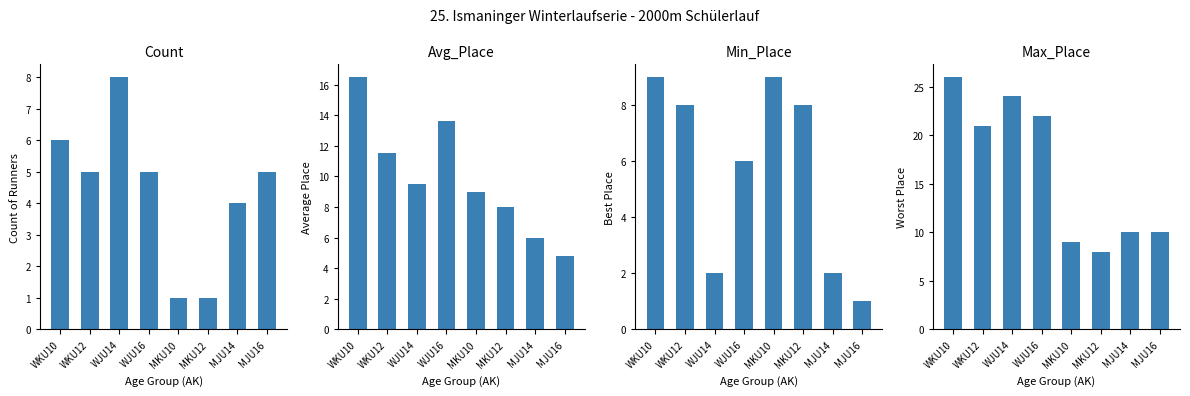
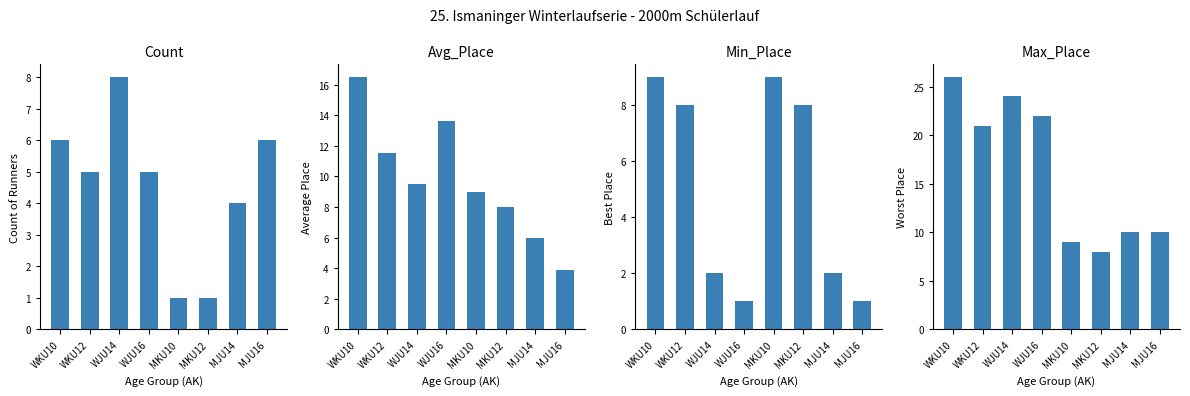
Count, MJU16: 5 -> 6
Avg_Place, MJU16: 4.8 -> 3.9
Min_Place, WJU16: 6 -> 1
